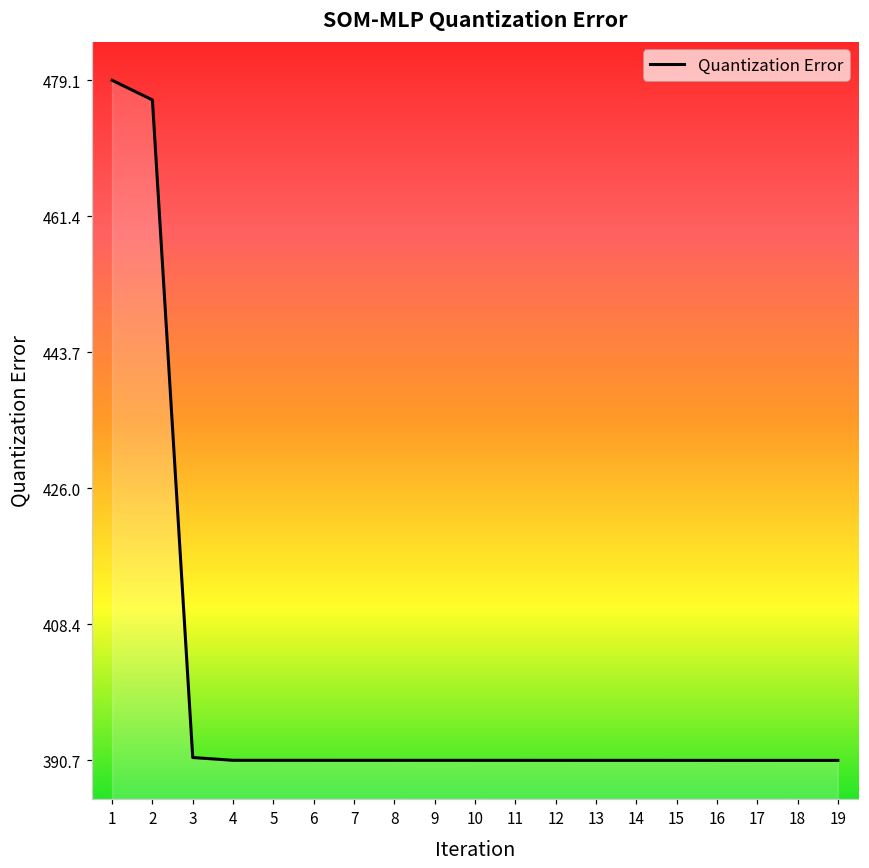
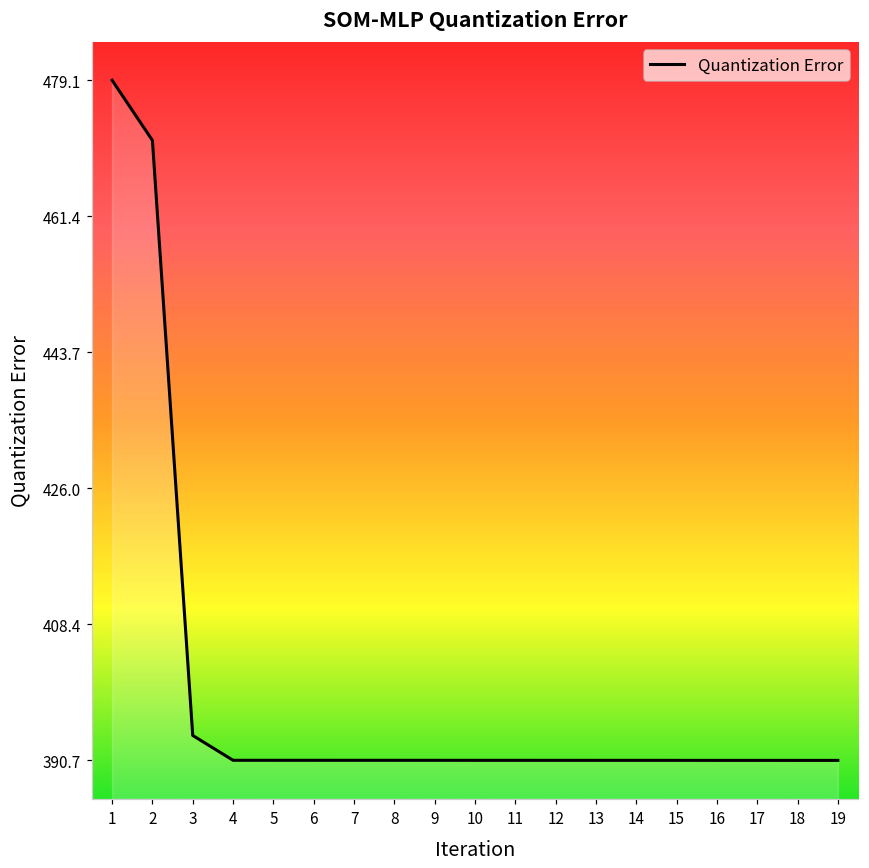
2: 476 -> 471
3: 391 -> 394
